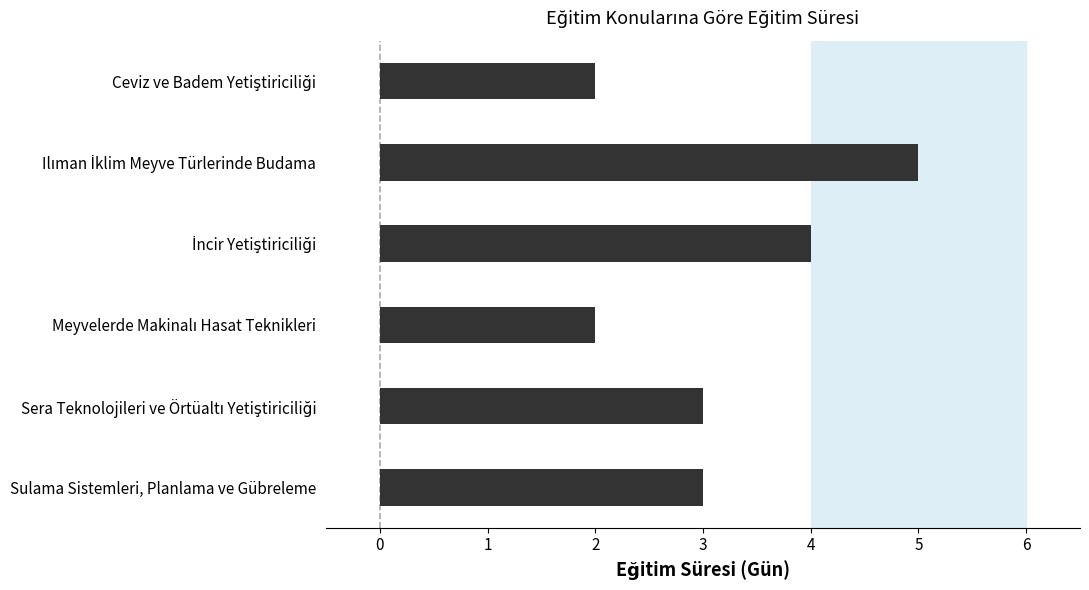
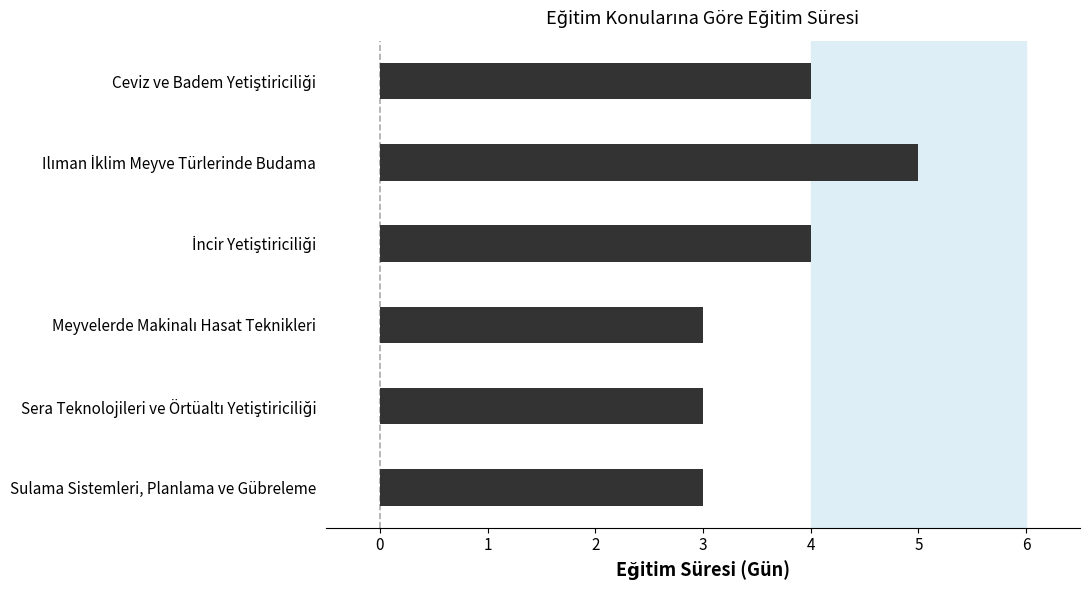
Ceviz ve Badem Yetiştiriciliği: 2 -> 4
Meyvelerde Makinalı Hasat Teknikleri: 2 -> 3
